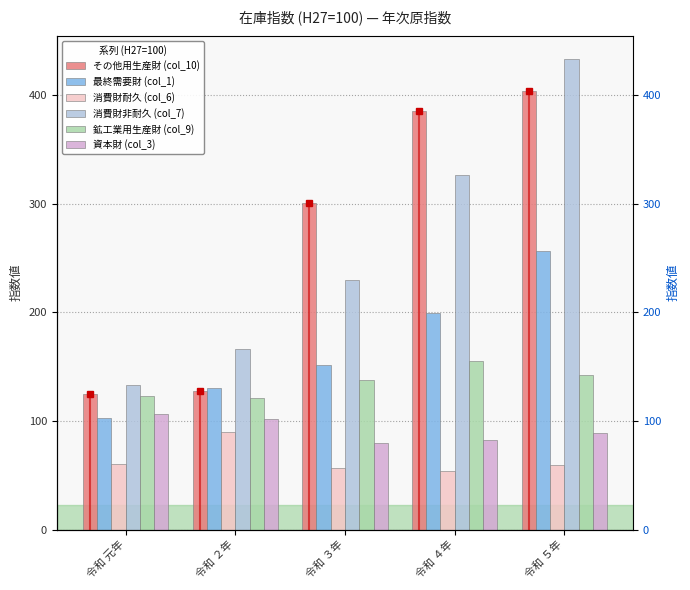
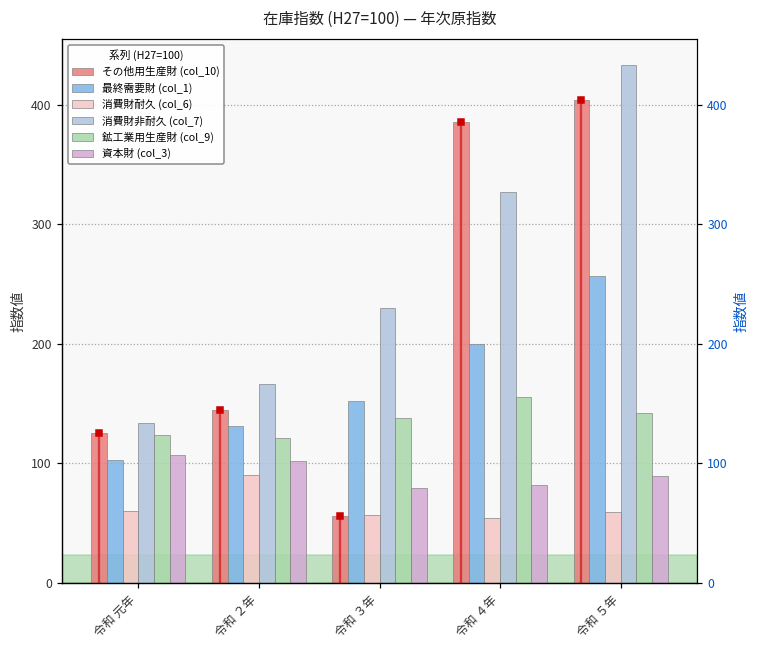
その他用生産財 (col_10), 令和 ２年: 128 -> 144
その他用生産財 (col_10), 令和 ３年: 300 -> 56
